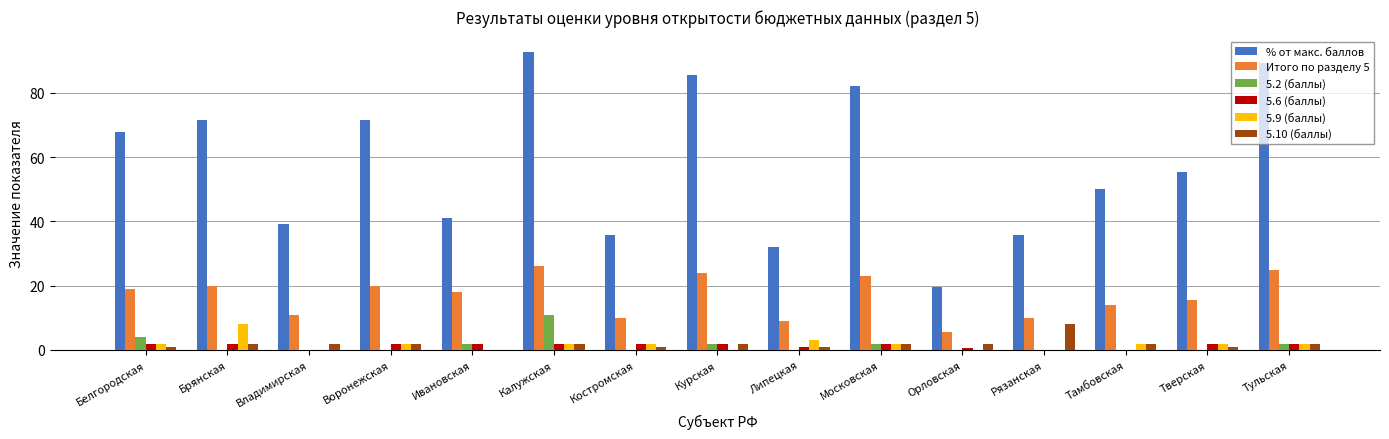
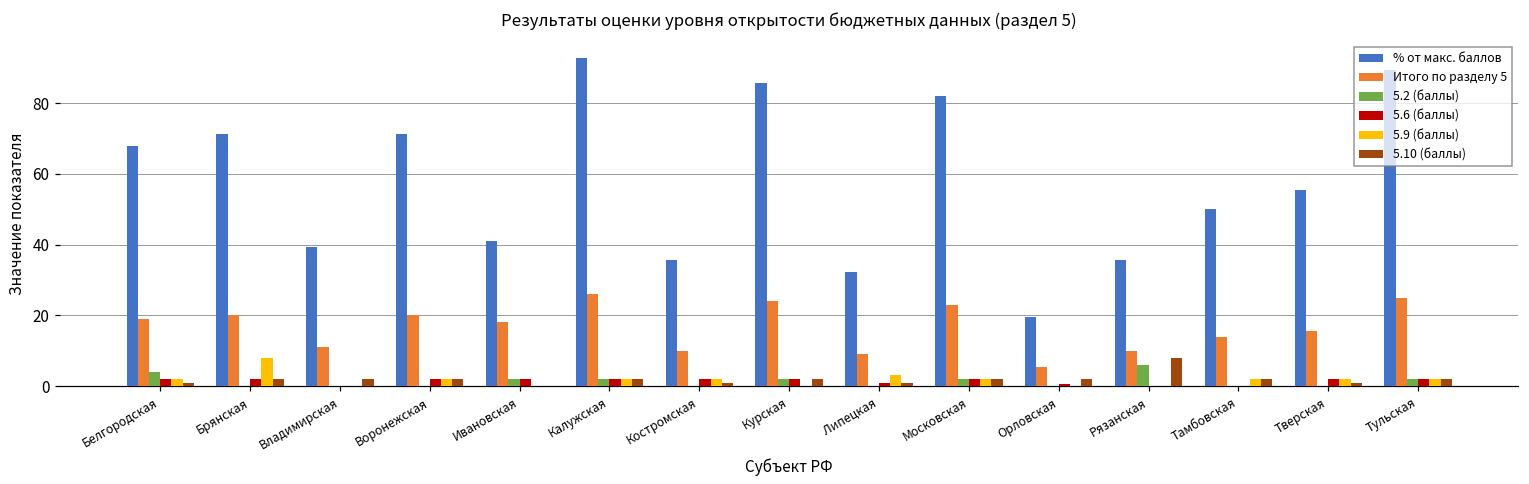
5.2 (баллы), Калужская: 11 -> 2
5.2 (баллы), Рязанская: 0 -> 6
